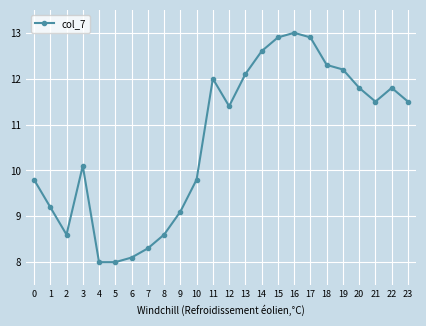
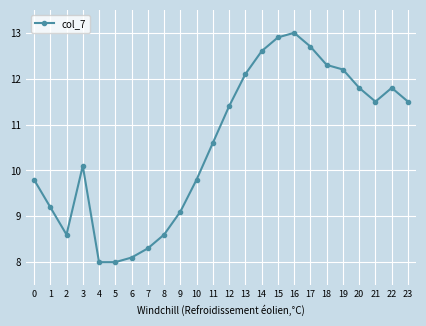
11: 12.0 -> 10.6
17: 12.9 -> 12.7
